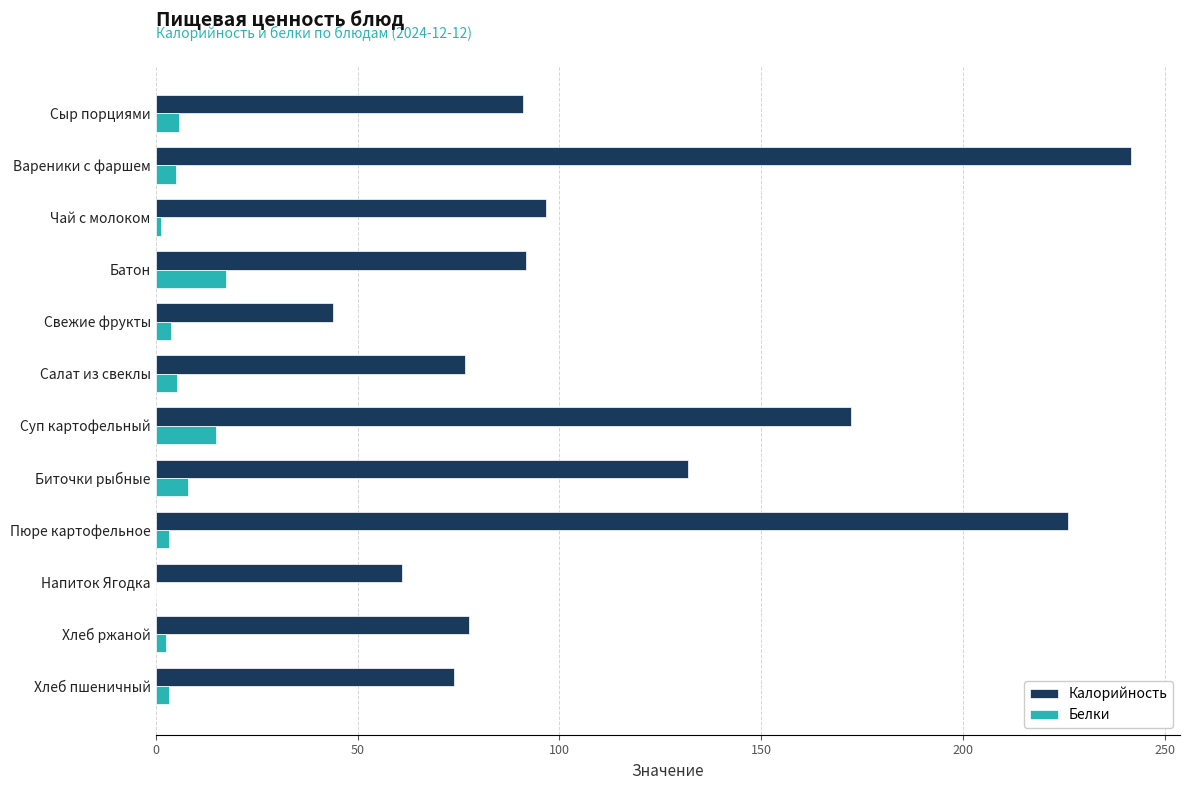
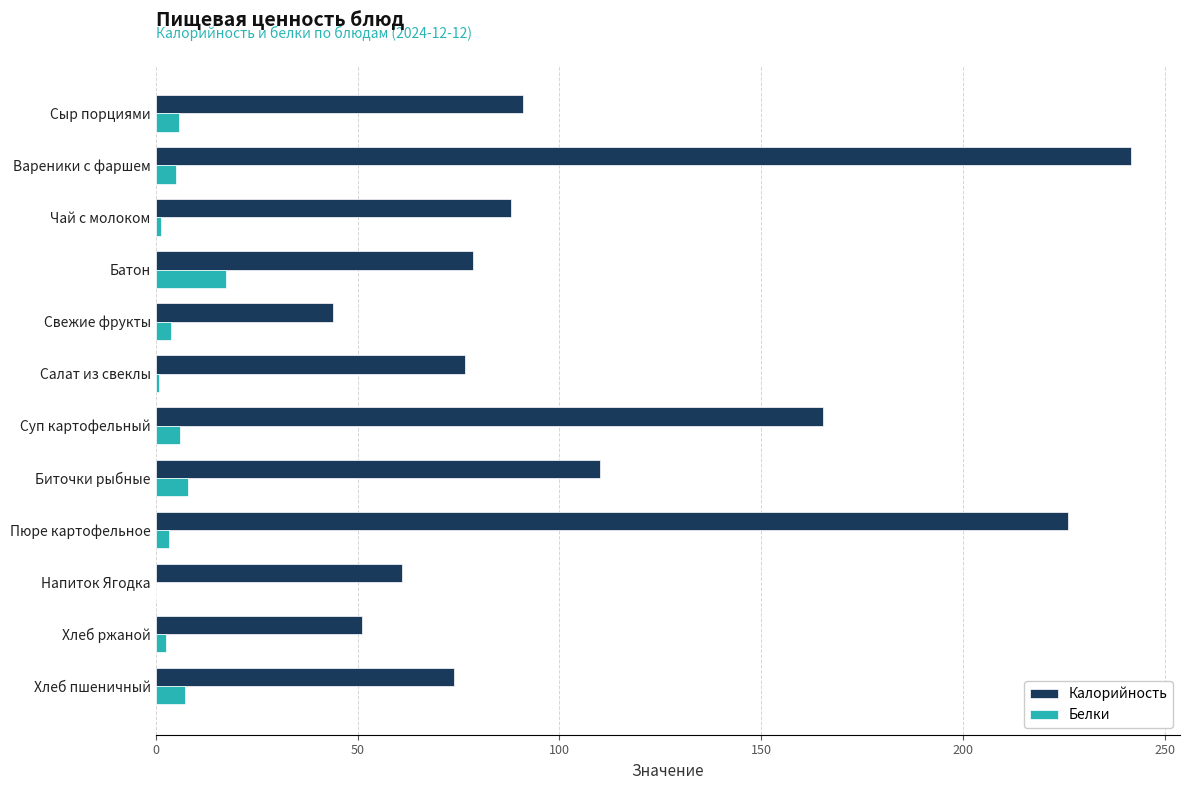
Калорийность, Чай с молоком: 97 -> 88
Калорийность, Батон: 92 -> 79
Белки, Салат из свеклы: 5 -> 1
Калорийность, Суп картофельный: 172 -> 165
Белки, Суп картофельный: 15 -> 6
Калорийность, Биточки рыбные: 132 -> 110
Калорийность, Хлеб ржаной: 78 -> 51
Белки, Хлеб пшеничный: 3 -> 7
